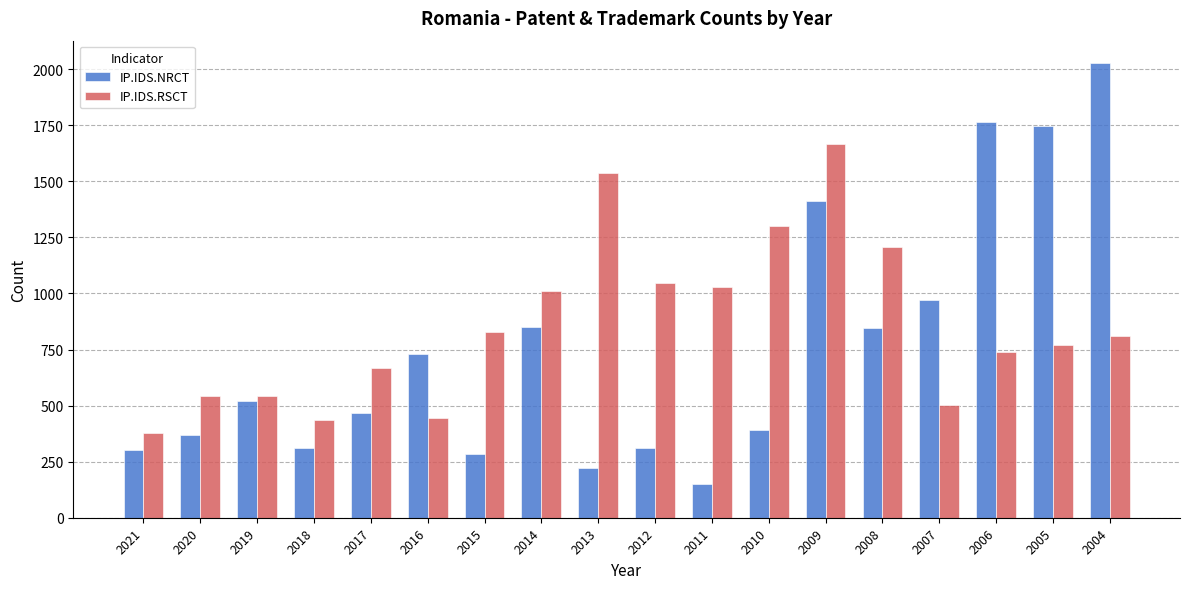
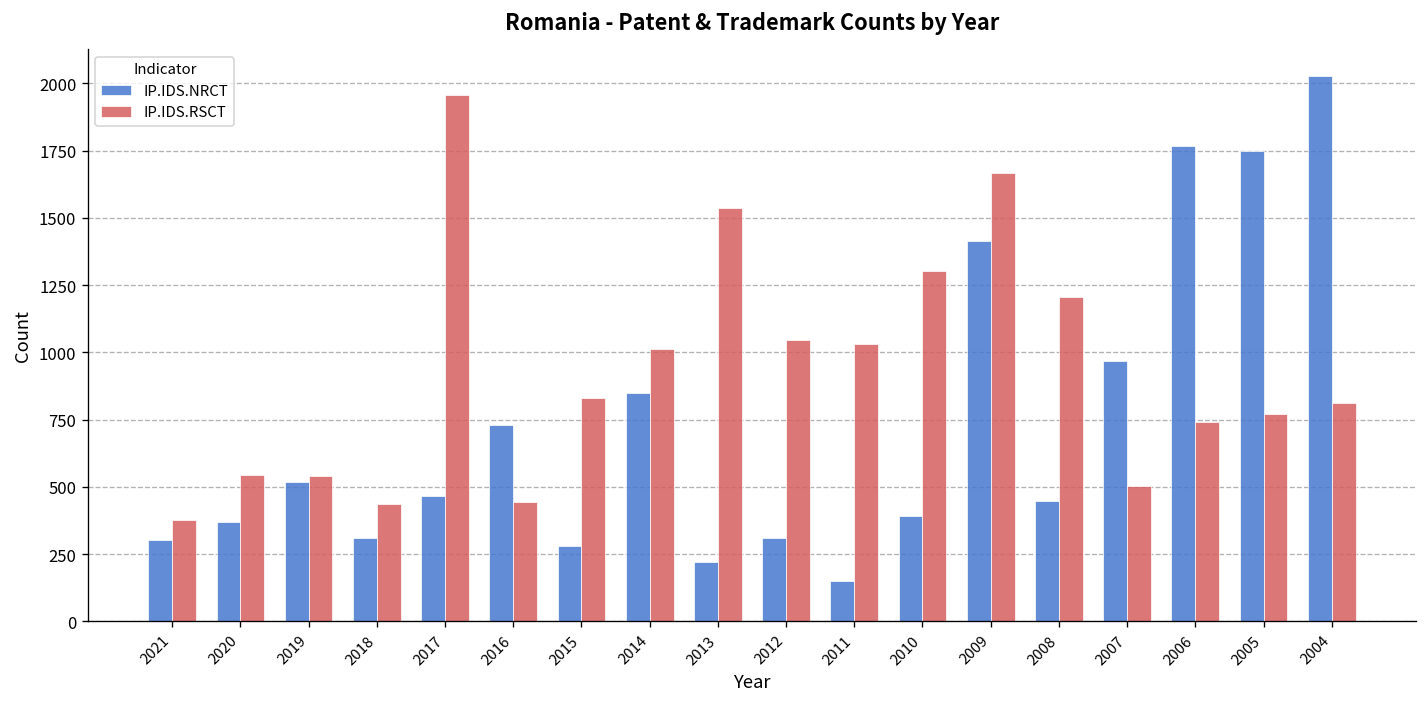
IP.IDS.RSCT, 2017: 670 -> 1960
IP.IDS.NRCT, 2008: 850 -> 450
